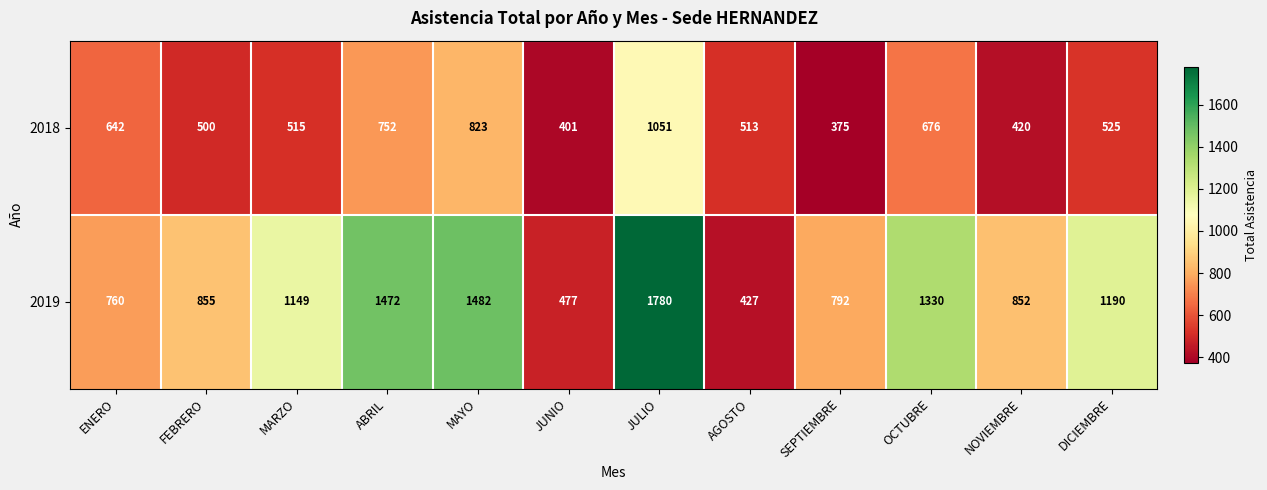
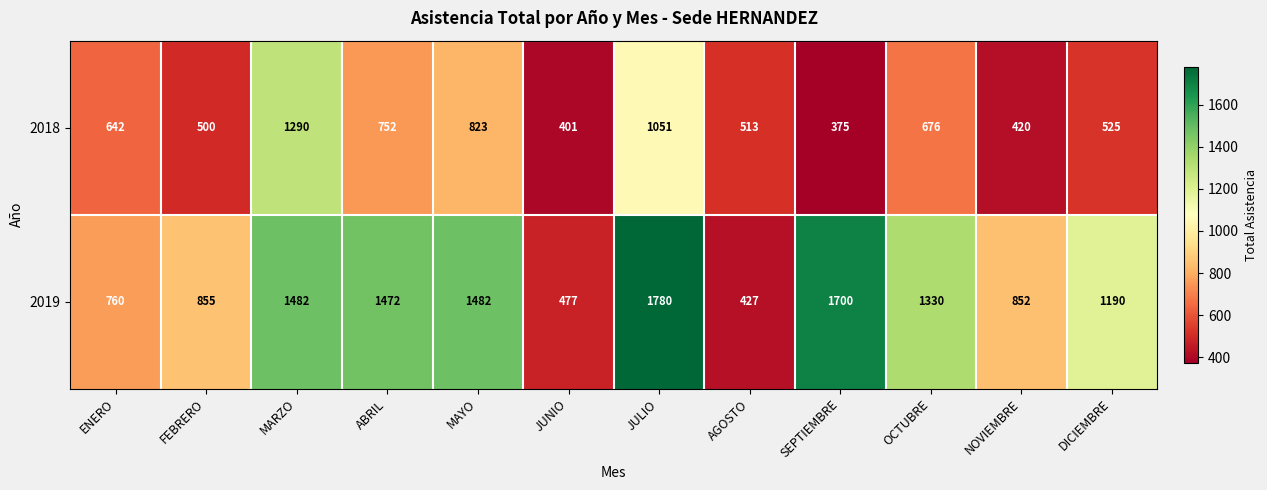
2018, MARZO: 515 -> 1290
2019, MARZO: 1149 -> 1482
2019, SEPTIEMBRE: 792 -> 1700
